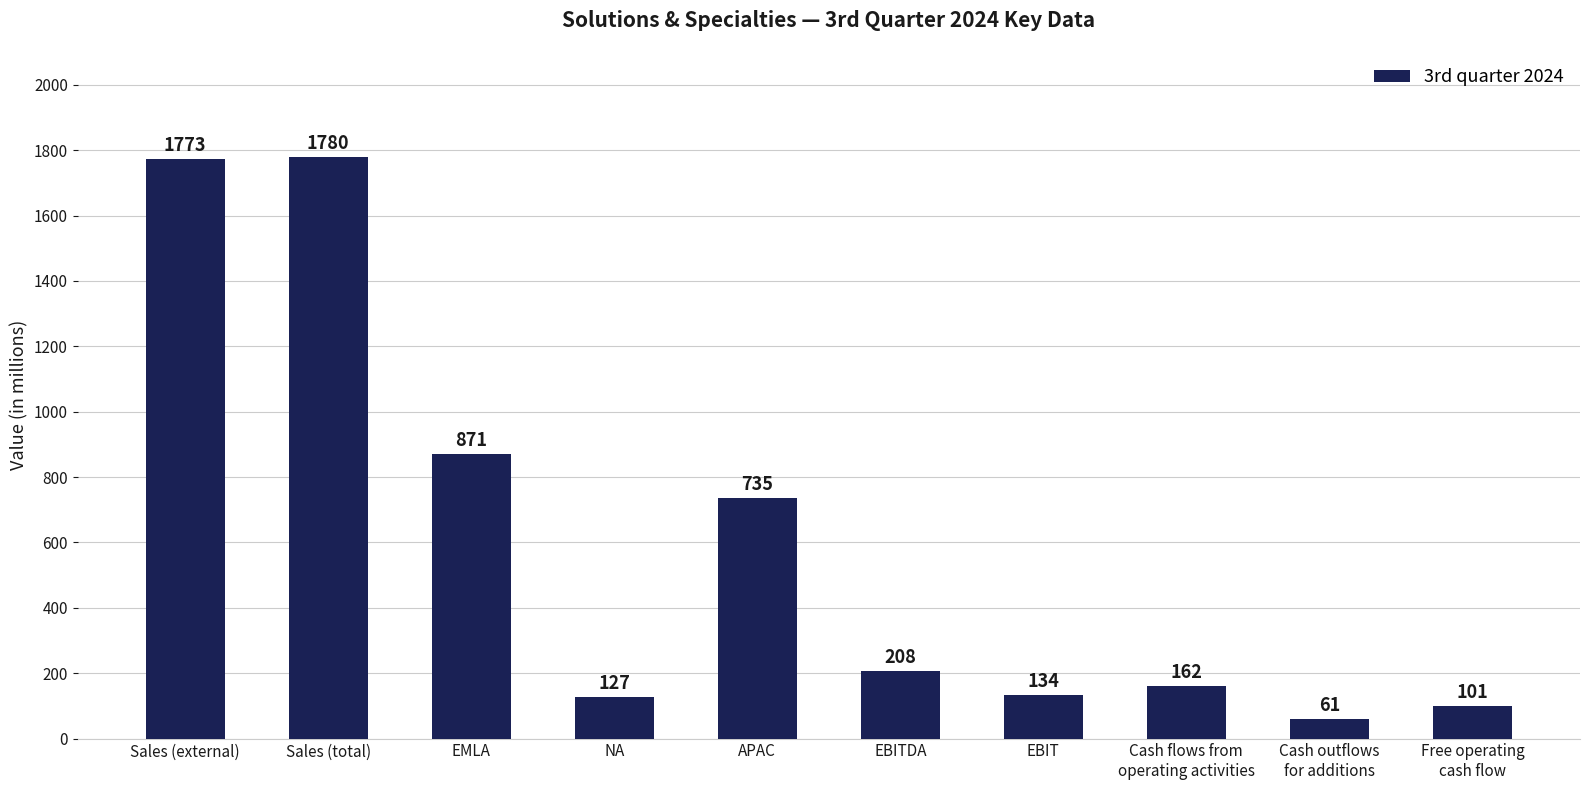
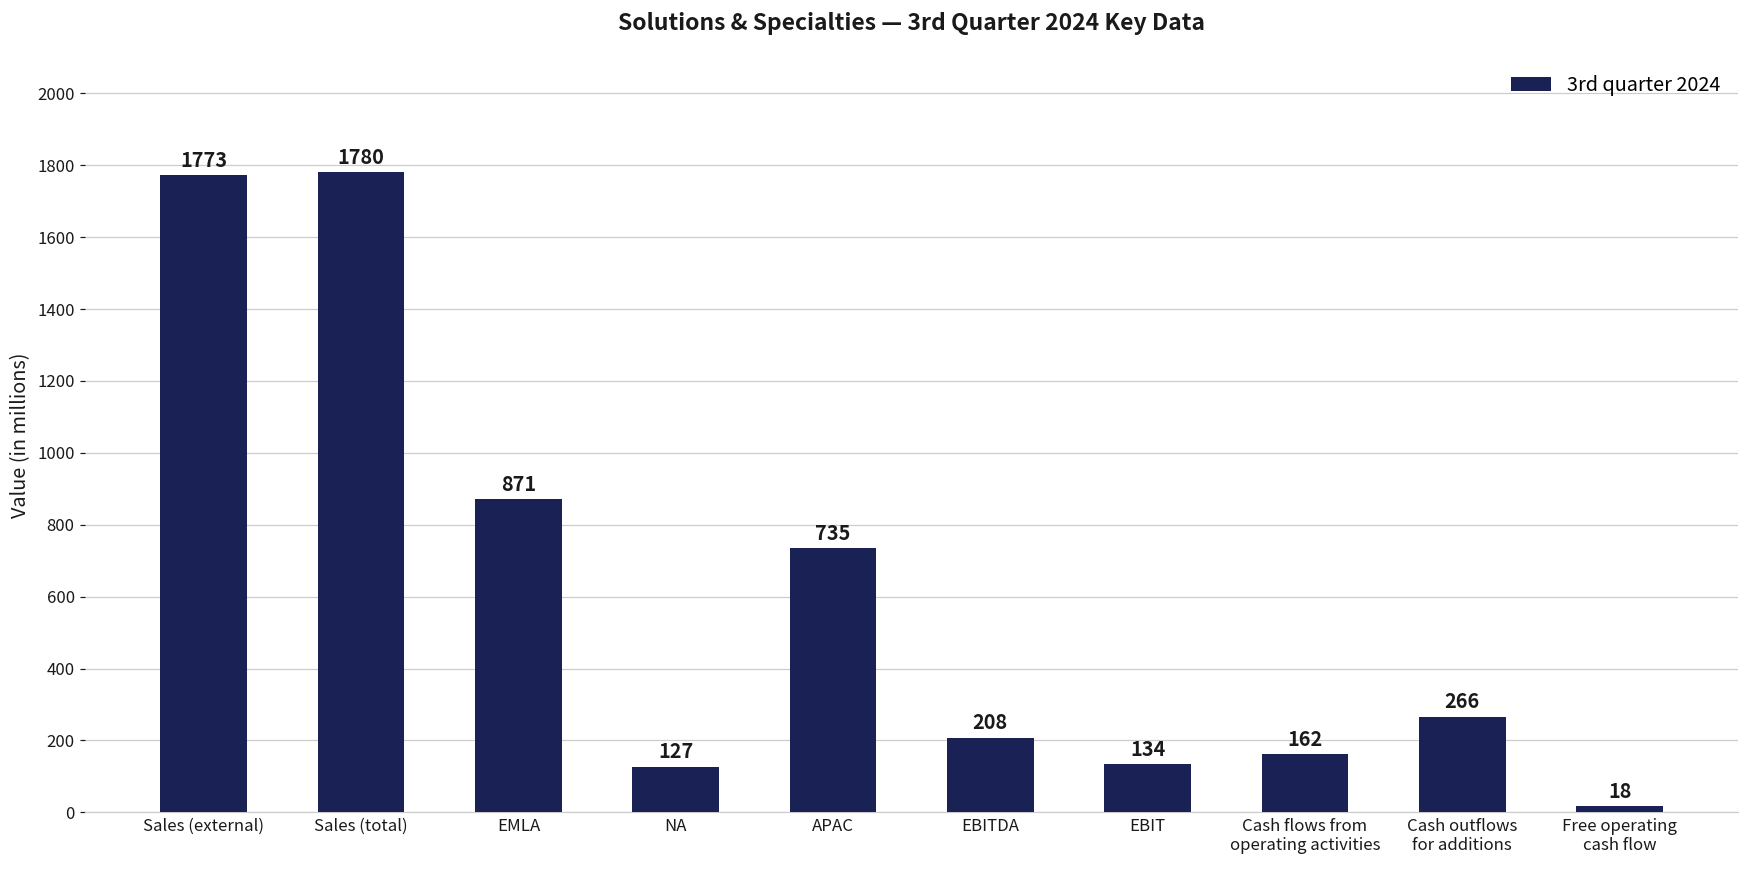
Cash outflows for additions: 61 -> 266
Free operating cash flow: 101 -> 18
